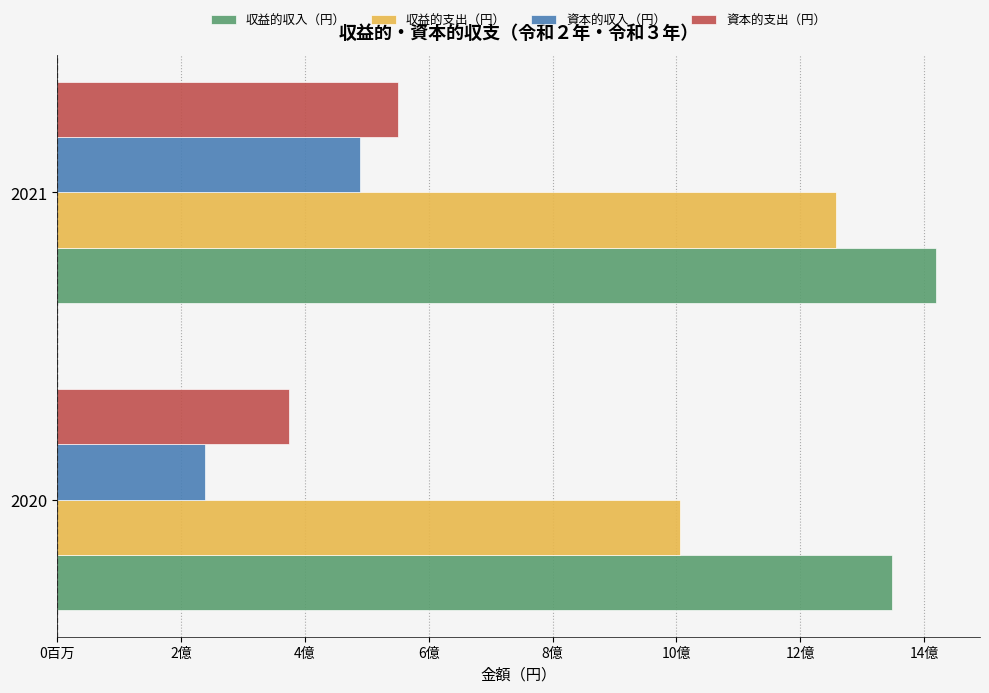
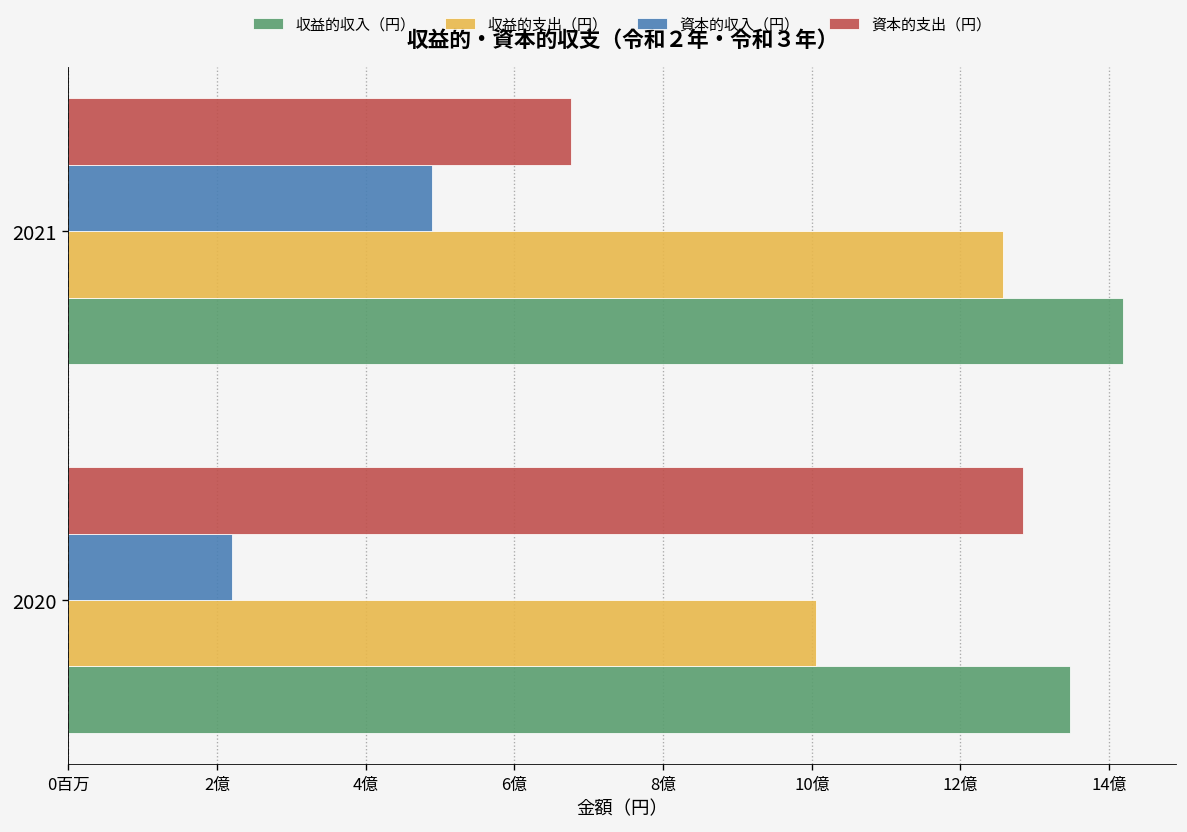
資本的支出（円）, 2021: 5.5億 -> 6.8億
資本的支出（円）, 2020: 3.7億 -> 12.8億
資本的収入（円）, 2020: 2.4億 -> 2.2億
